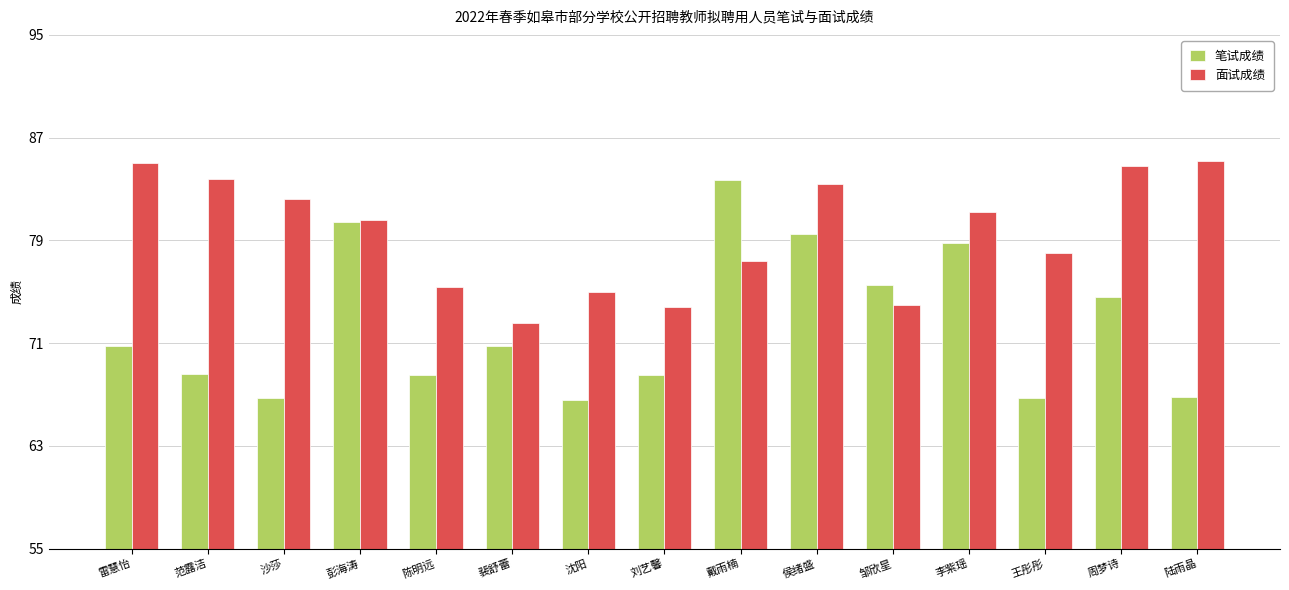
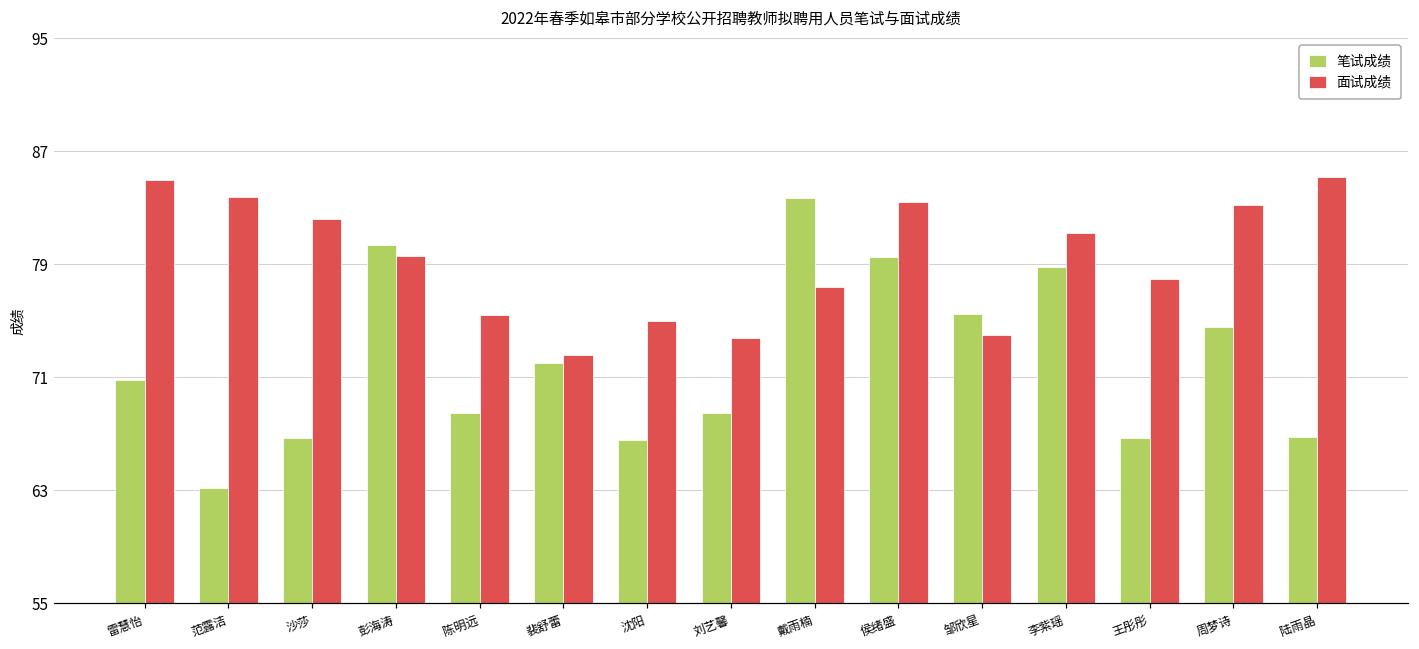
笔试成绩, 范露洁: 68.6 -> 63.2
面试成绩, 彭海涛: 80.6 -> 79.6
笔试成绩, 裴舒蕾: 70.8 -> 72.0
面试成绩, 周梦诗: 84.8 -> 83.2
